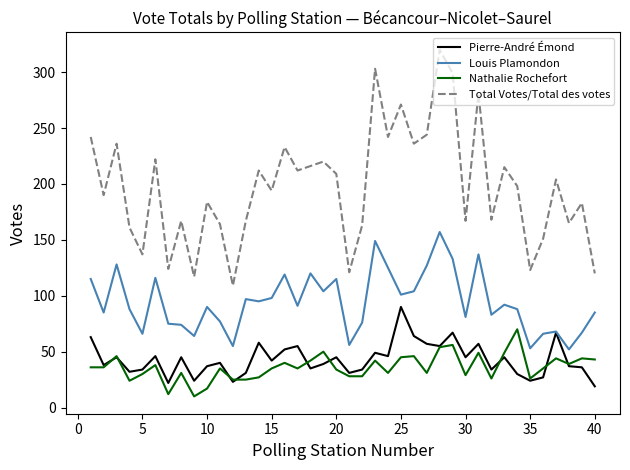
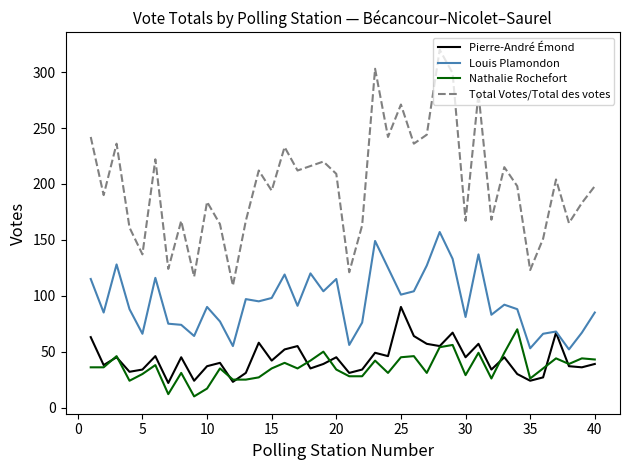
Pierre-André Émond, 40: 19 -> 39
Total Votes/Total des votes, 40: 120 -> 198
